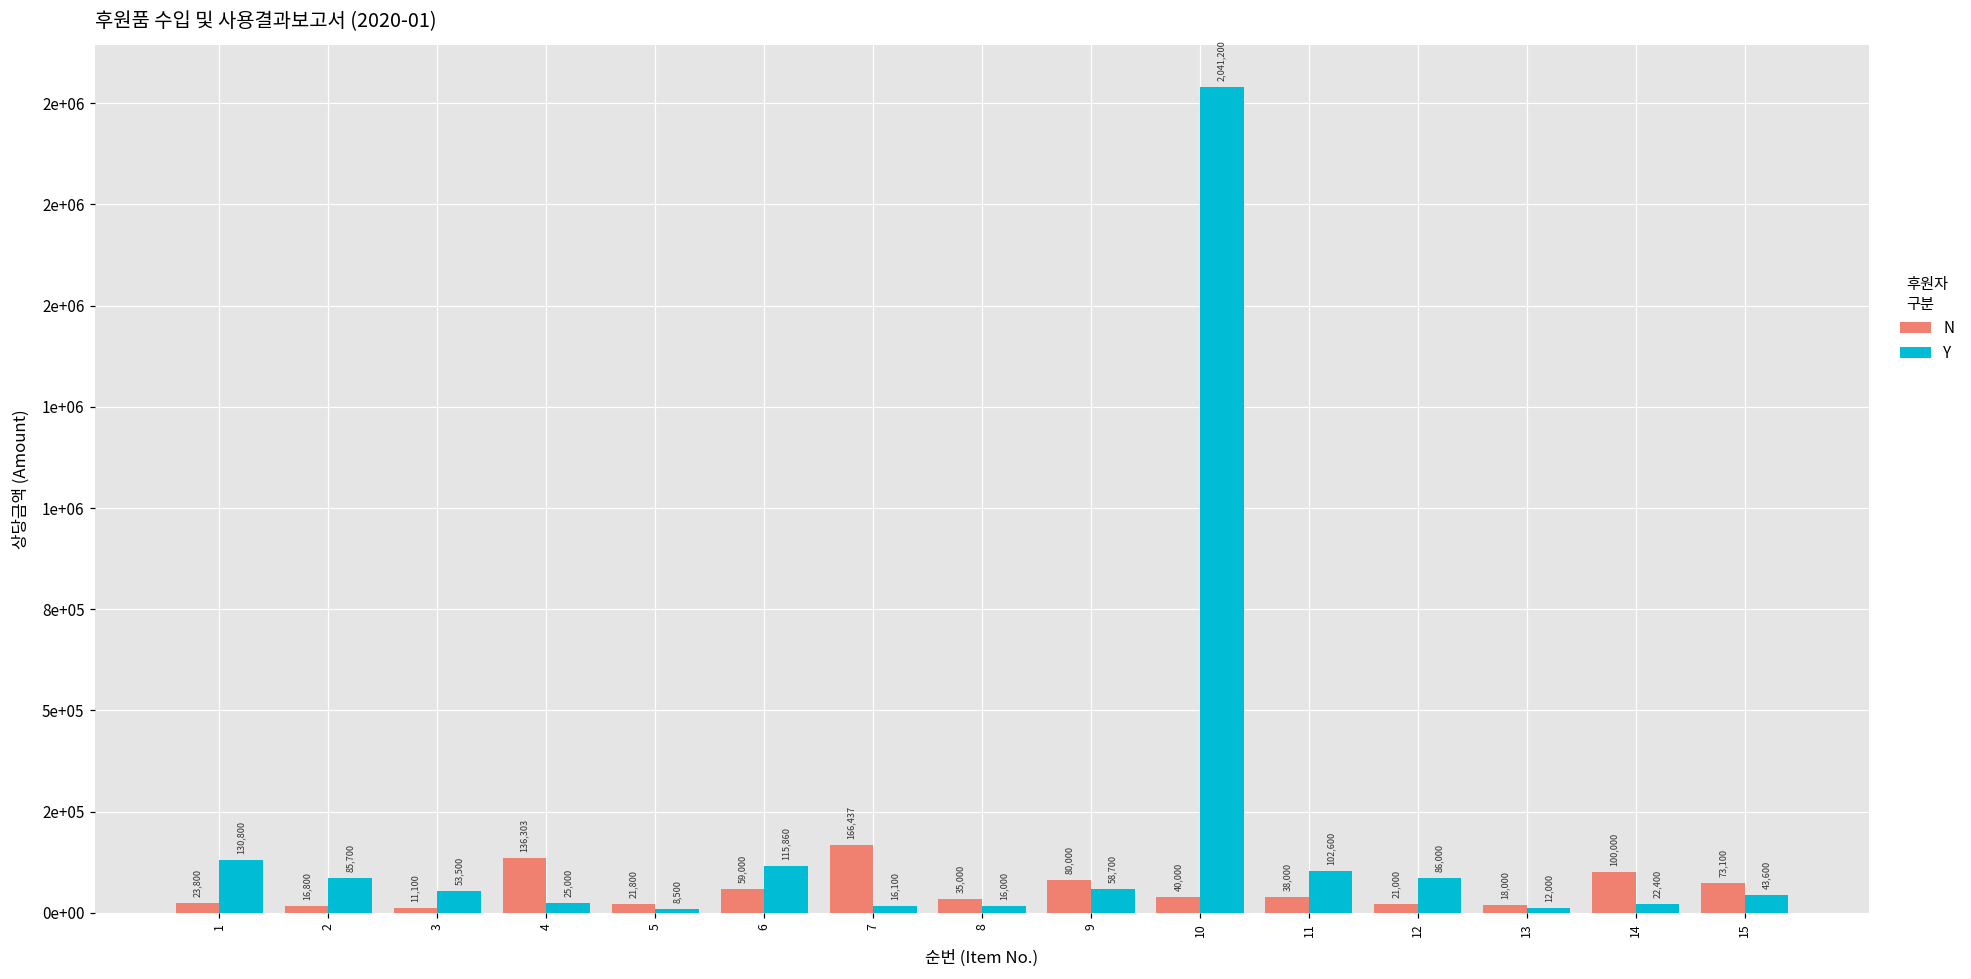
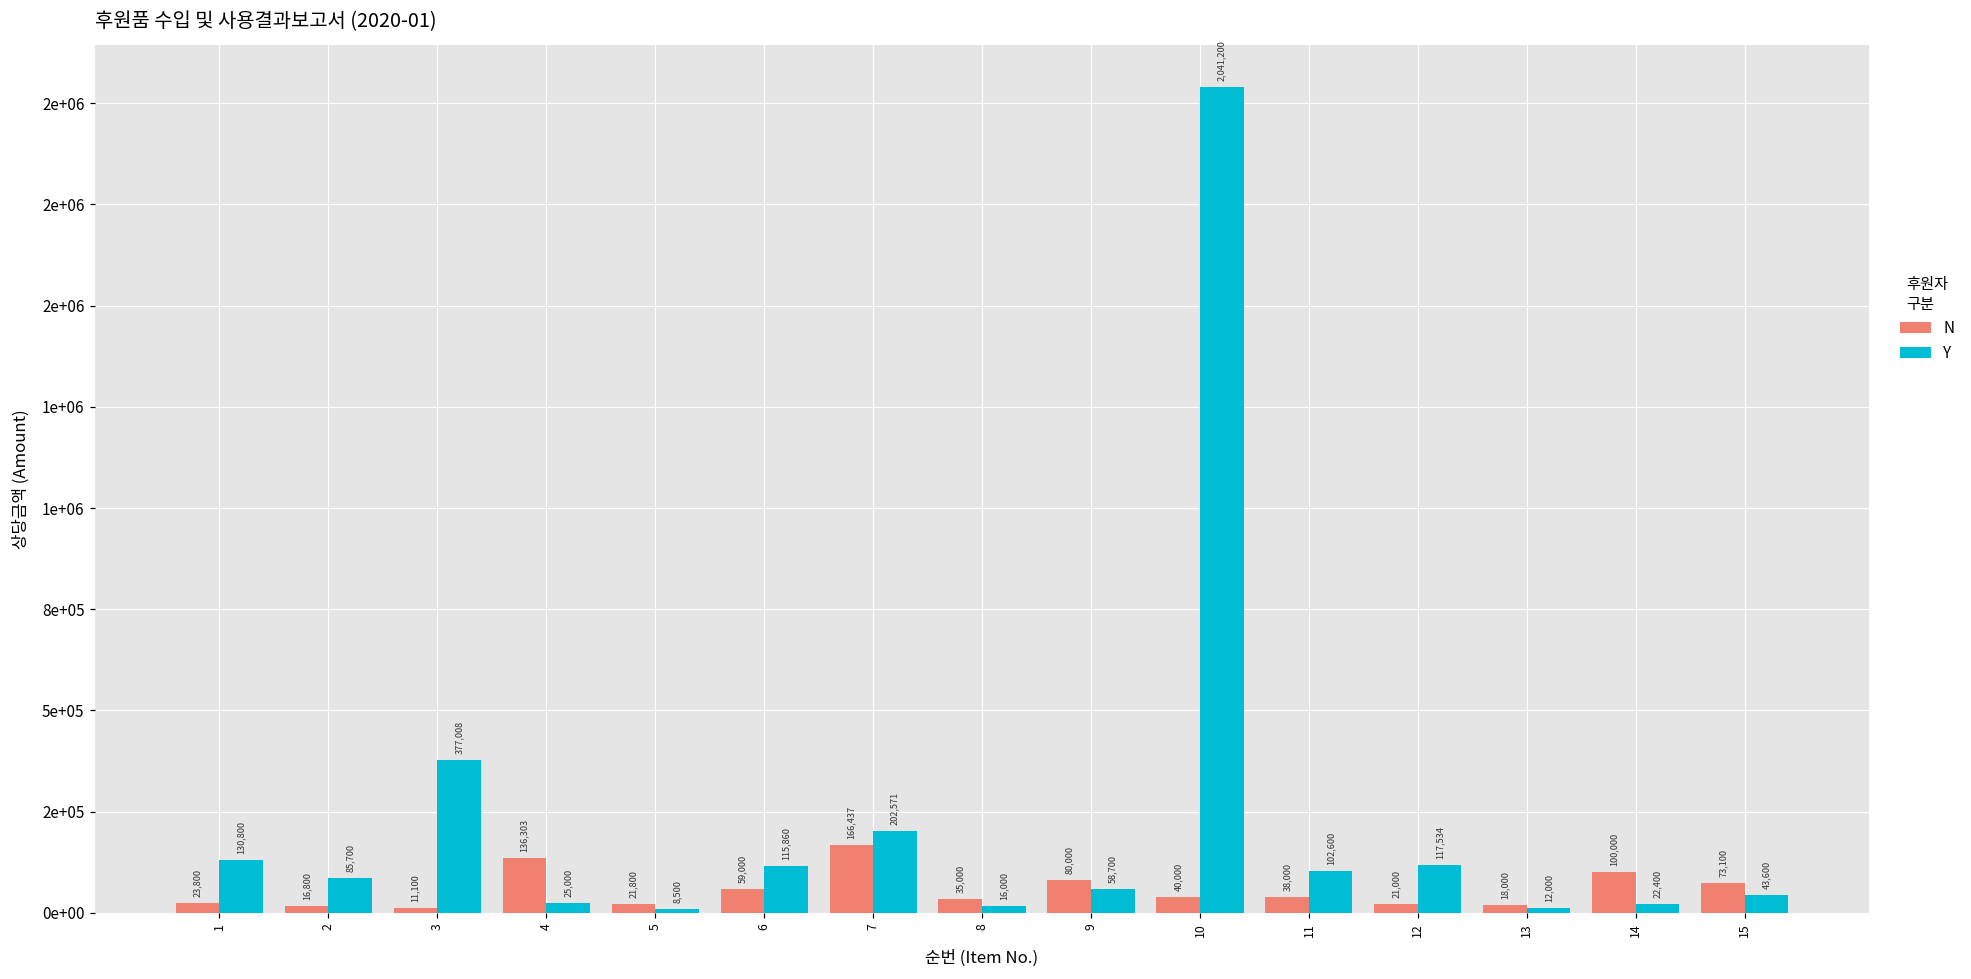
Y, 3: 53,500 -> 377,008
Y, 7: 16,100 -> 202,571
Y, 12: 86,000 -> 117,534
